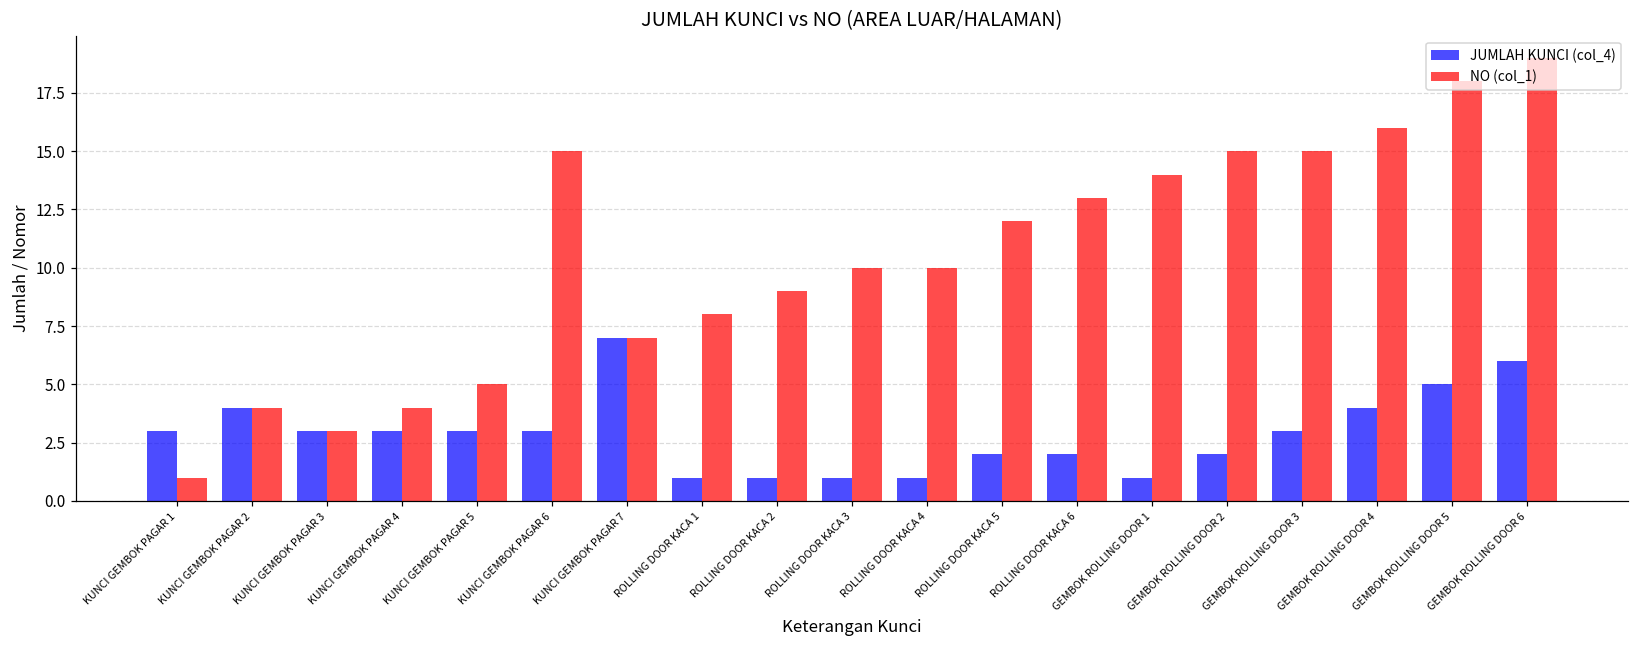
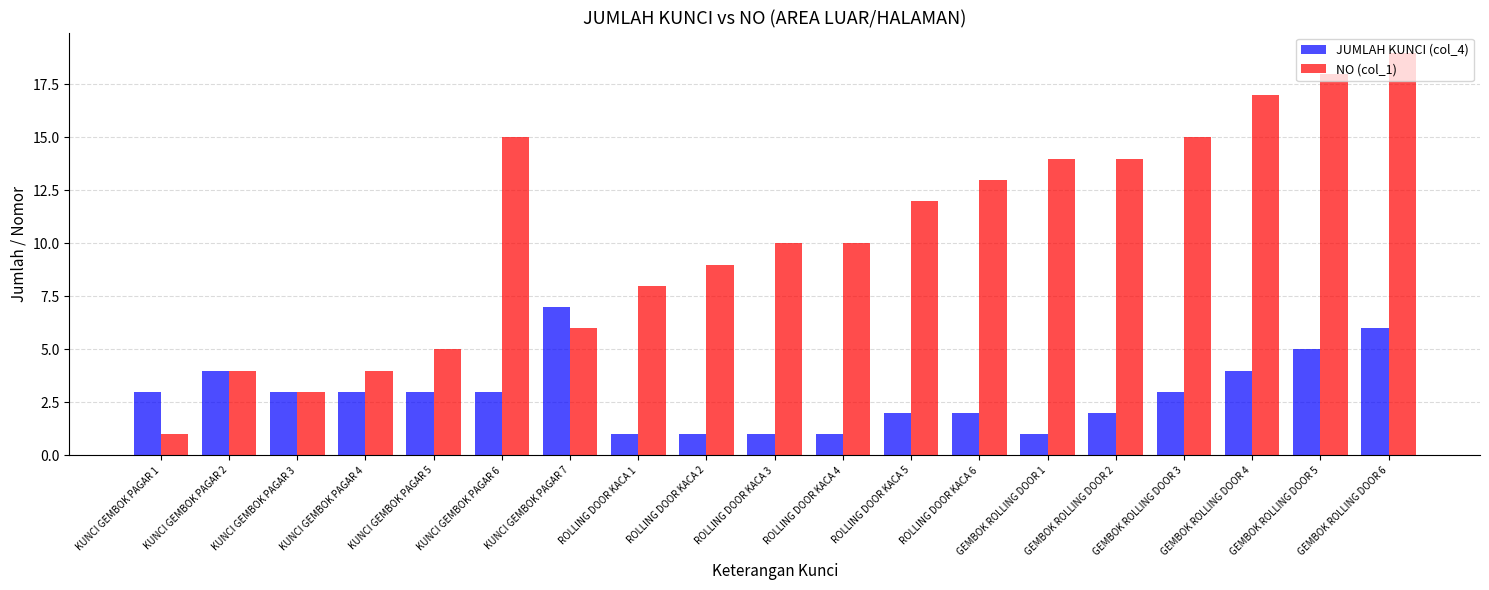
NO (col_1), KUNCI GEMBOK PAGAR 7: 7 -> 6
NO (col_1), GEMBOK ROLLING DOOR 2: 15 -> 14
NO (col_1), GEMBOK ROLLING DOOR 4: 16 -> 17
